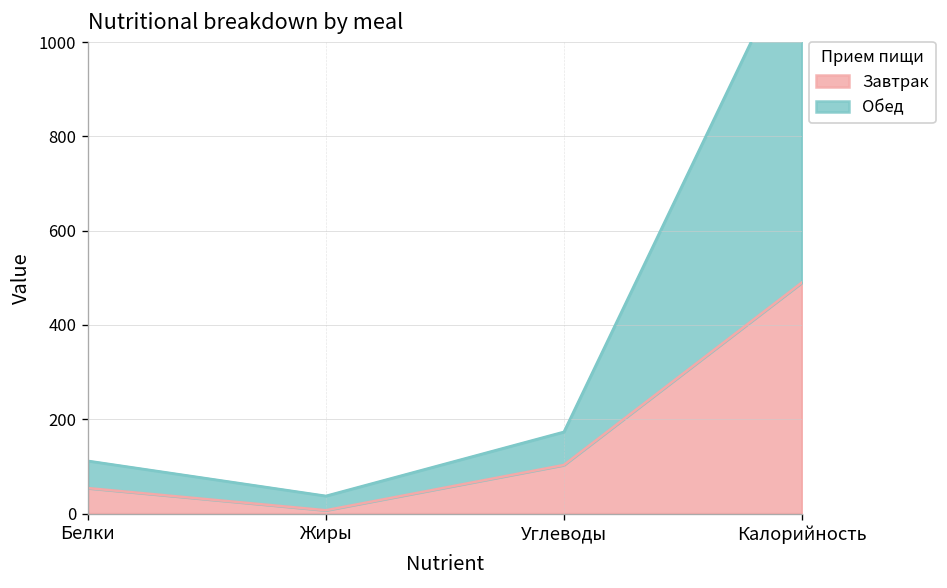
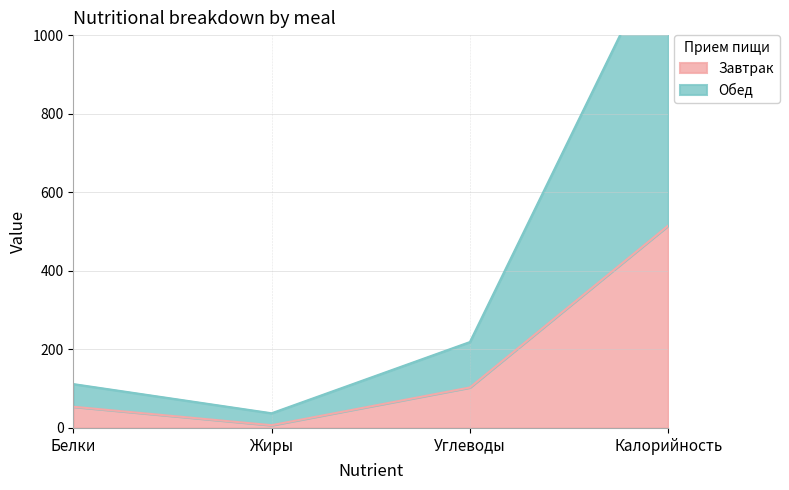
Обед, Углеводы: 70 -> 120
Завтрак, Калорийность: 490 -> 520
